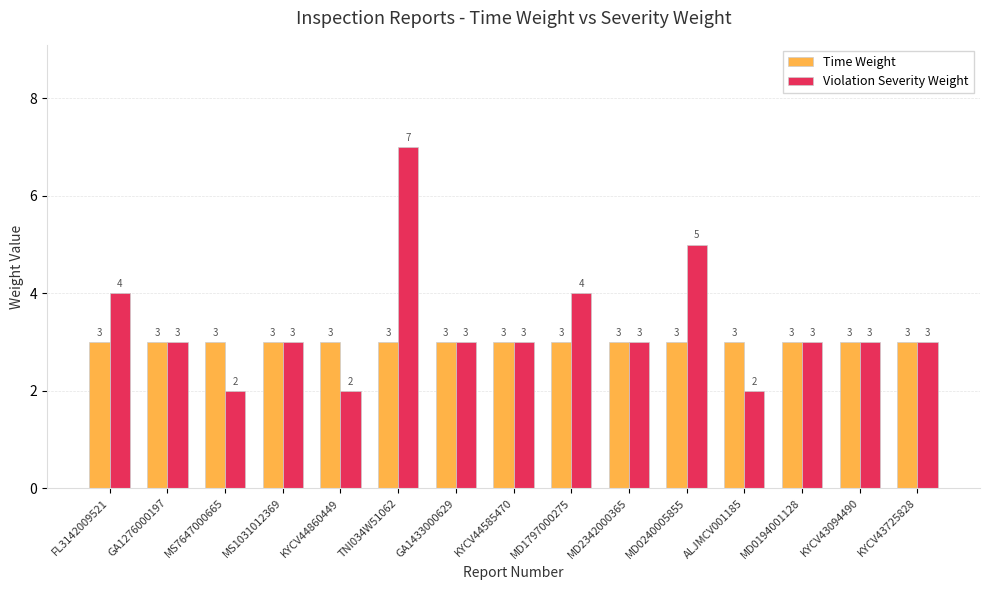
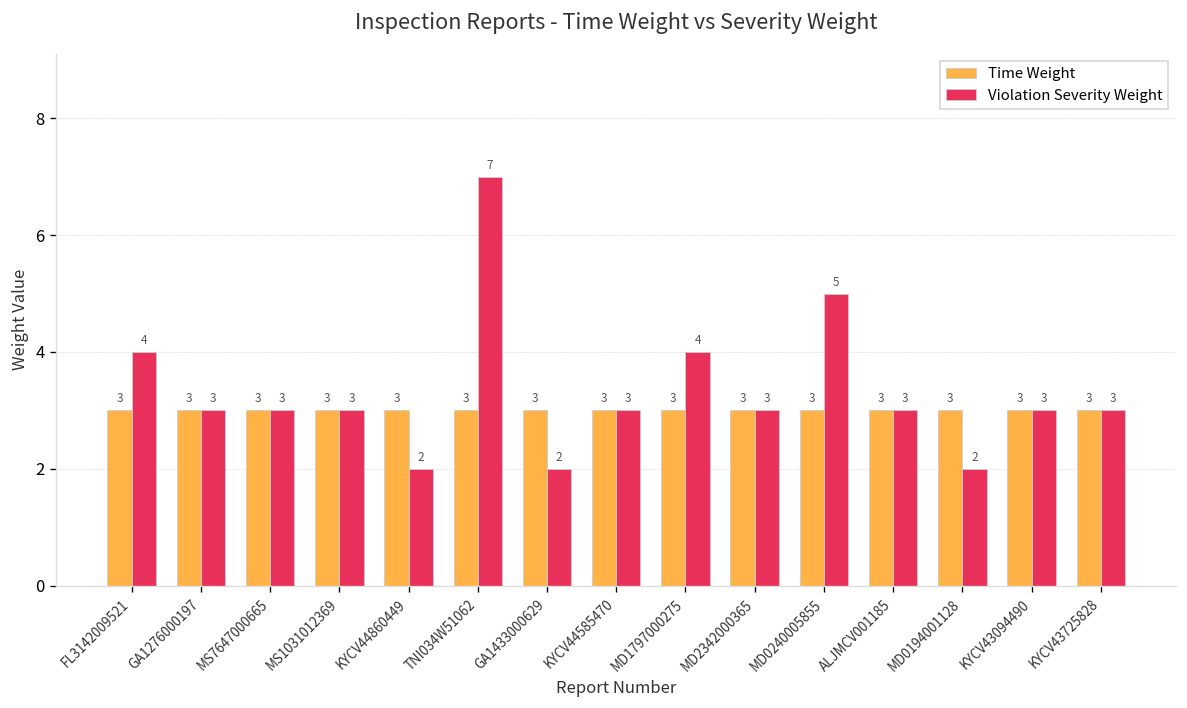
Violation Severity Weight, MS7647000665: 2 -> 3
Violation Severity Weight, GA1433000629: 3 -> 2
Violation Severity Weight, ALJMCV001185: 2 -> 3
Violation Severity Weight, MD0194001128: 3 -> 2
